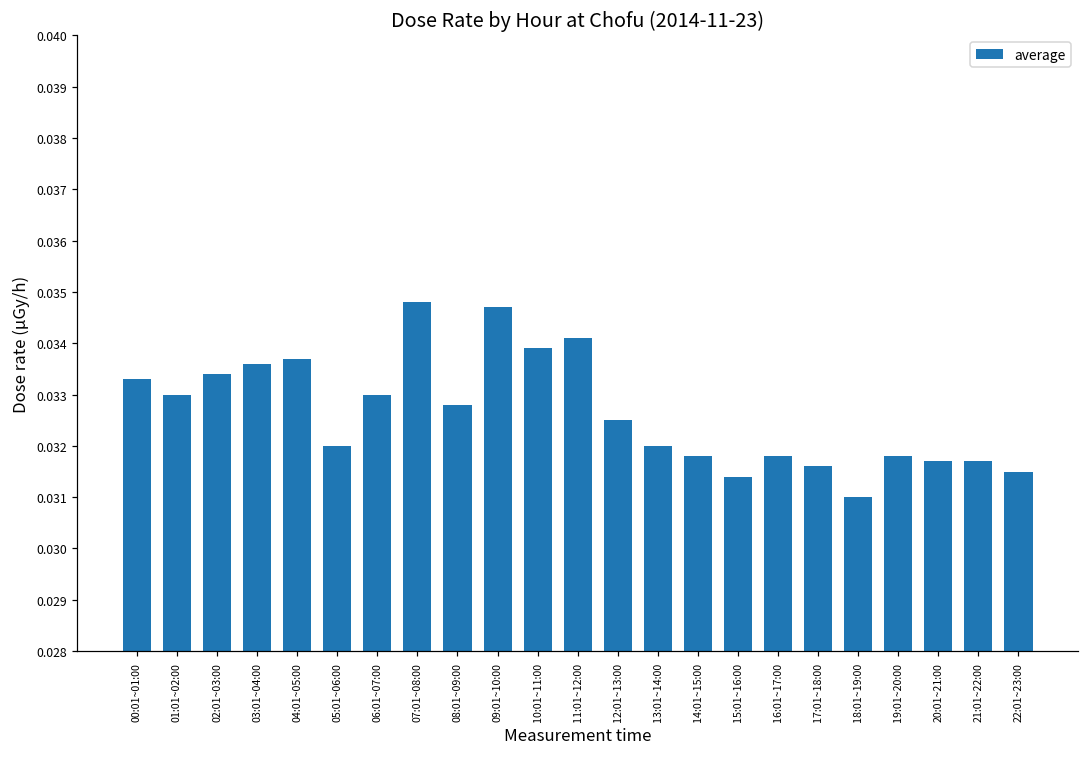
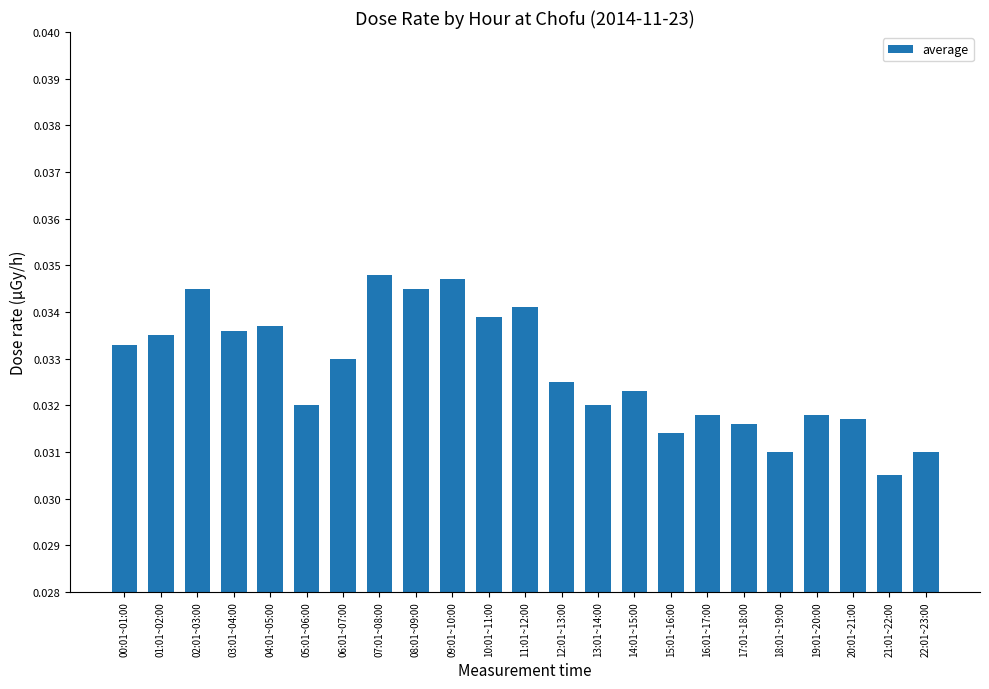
01:01~02:00: 0.0330 -> 0.0335
02:01~03:00: 0.0334 -> 0.0345
08:01~09:00: 0.0328 -> 0.0345
14:01~15:00: 0.0318 -> 0.0323
21:01~22:00: 0.0317 -> 0.0305
22:01~23:00: 0.0315 -> 0.0310
